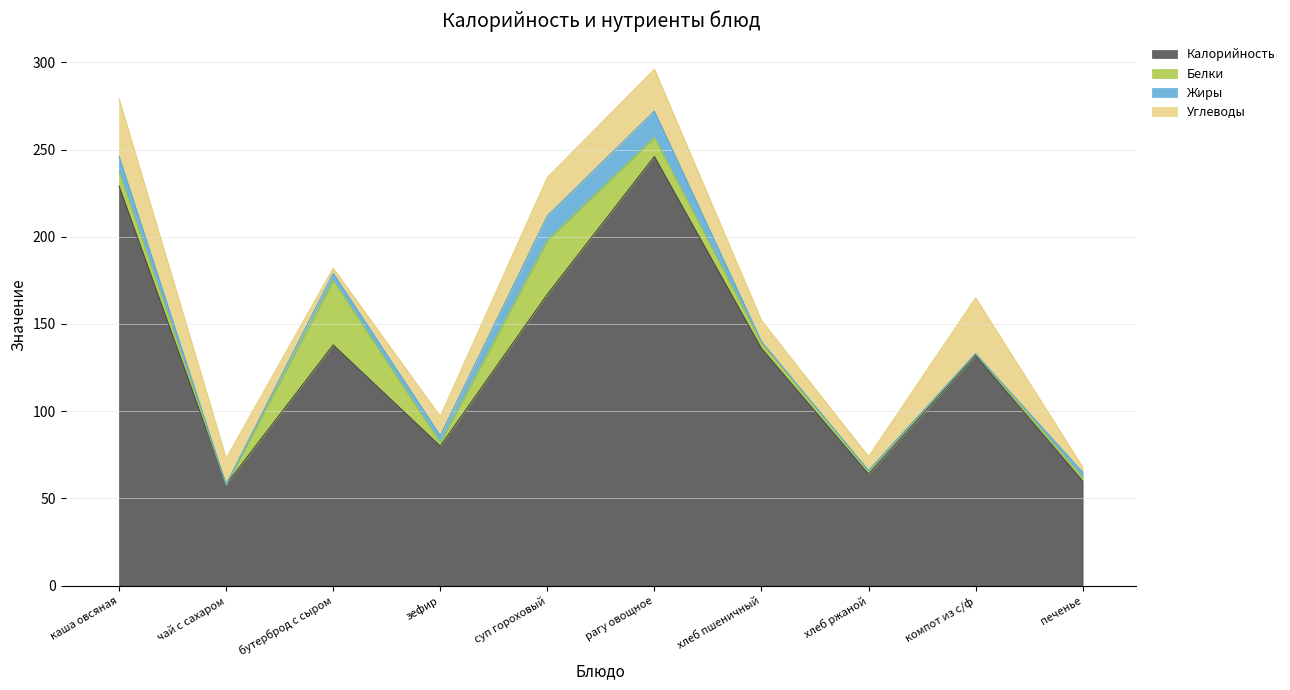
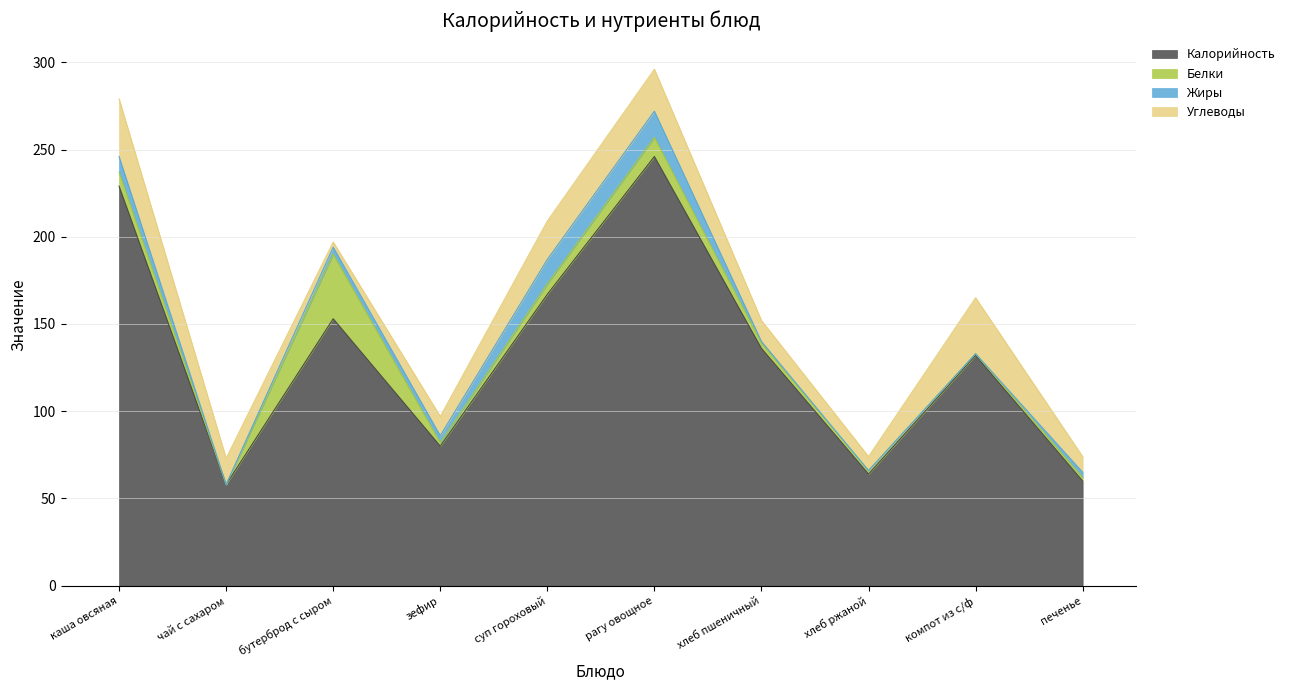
Калорийность, бутерброд с сыром: 138 -> 153
Белки, суп гороховый: 31 -> 6
Углеводы, печенье: 3 -> 9
